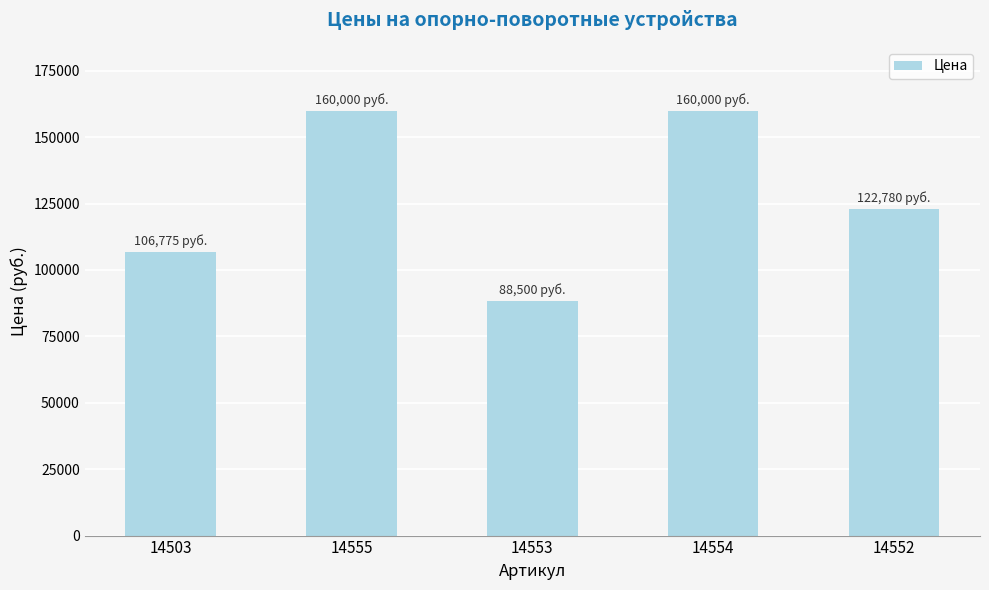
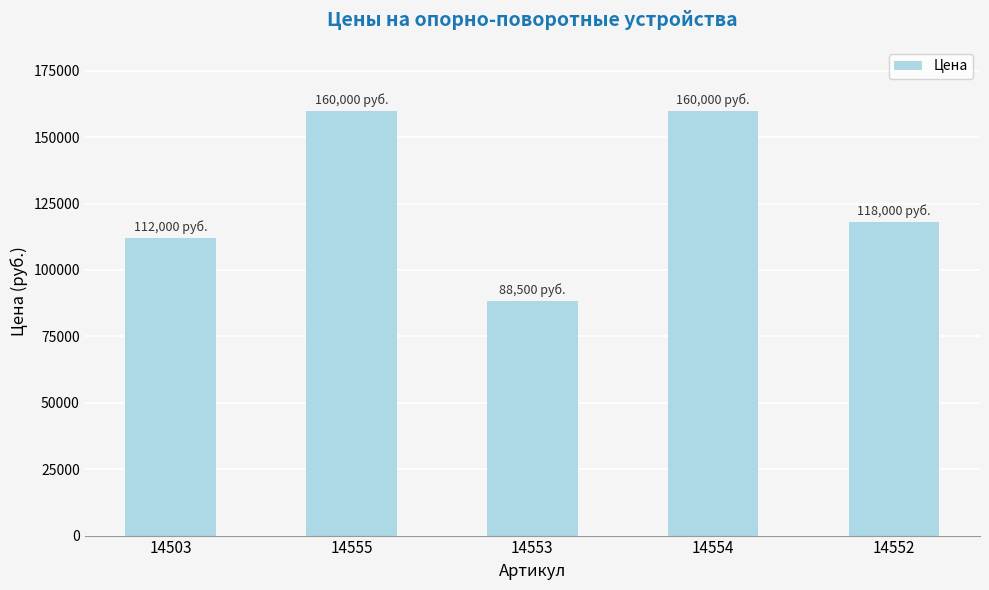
14503: 106,775 -> 112,000
14552: 122,780 -> 118,000
